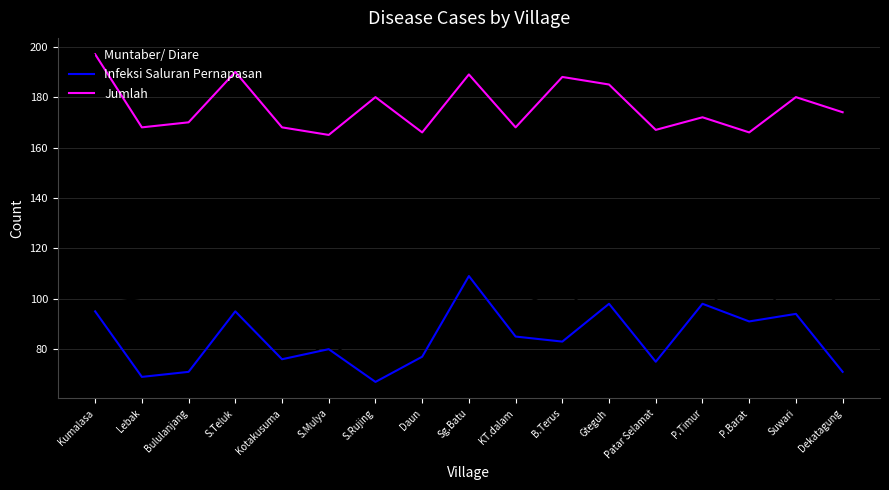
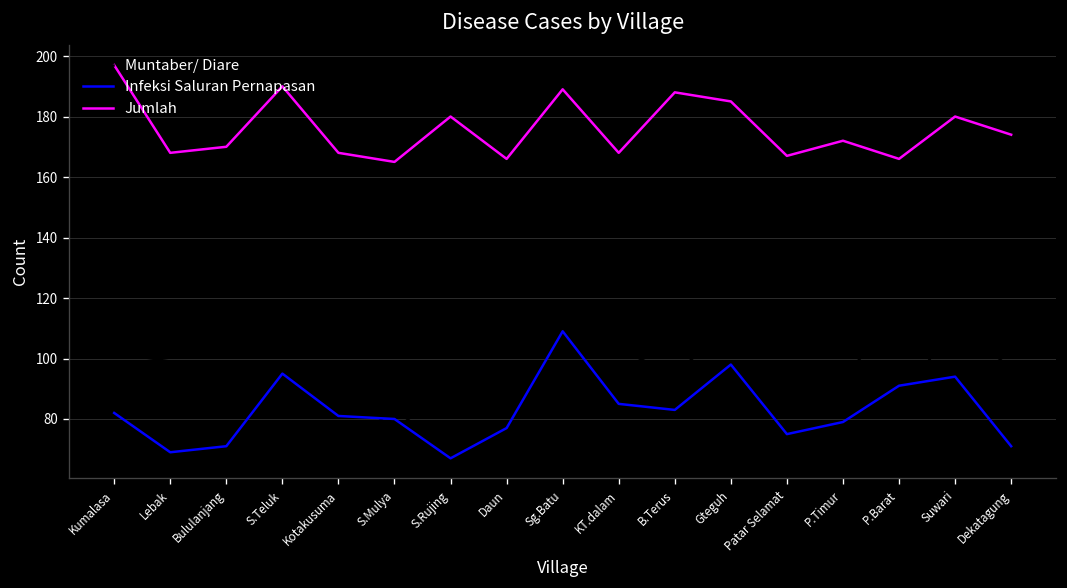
Infeksi Saluran Pernapasan, Kumalasa: 95 -> 82
Infeksi Saluran Pernapasan, Kotakusuma: 76 -> 81
Infeksi Saluran Pernapasan, P.Timur: 98 -> 79
